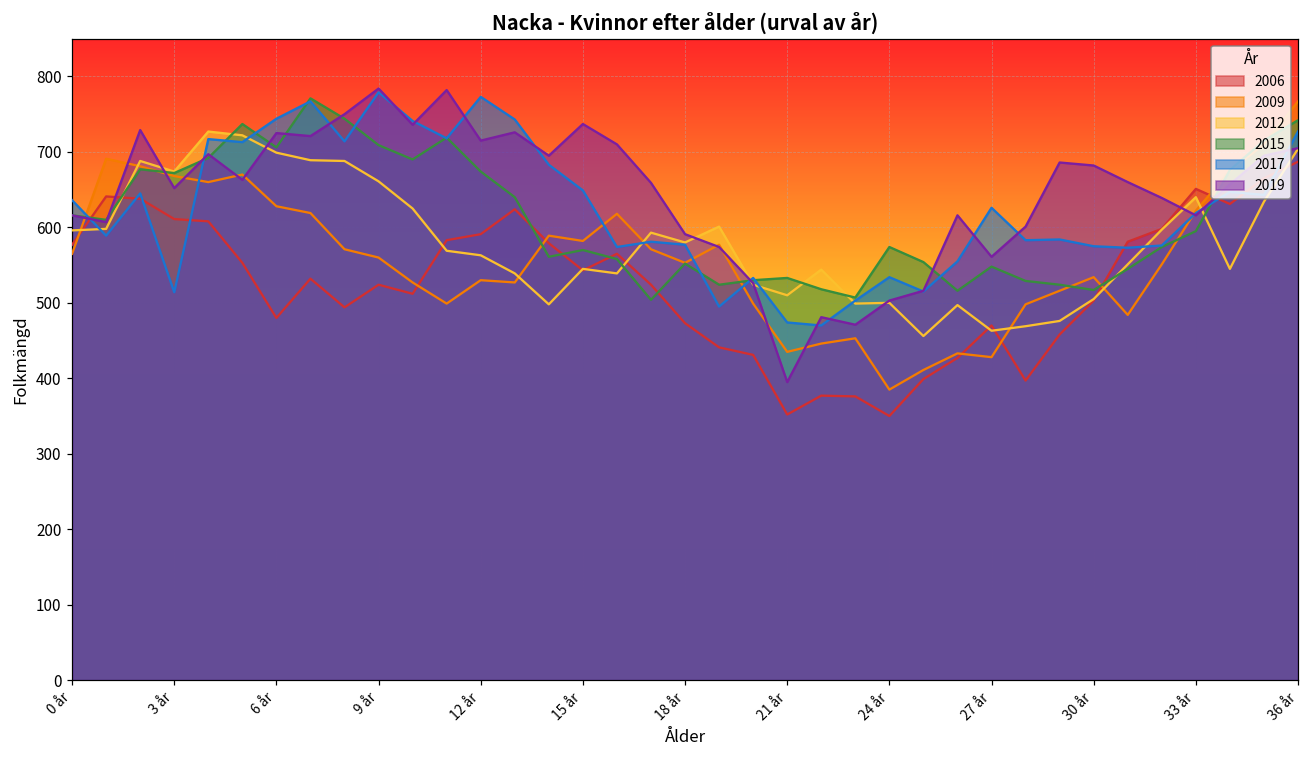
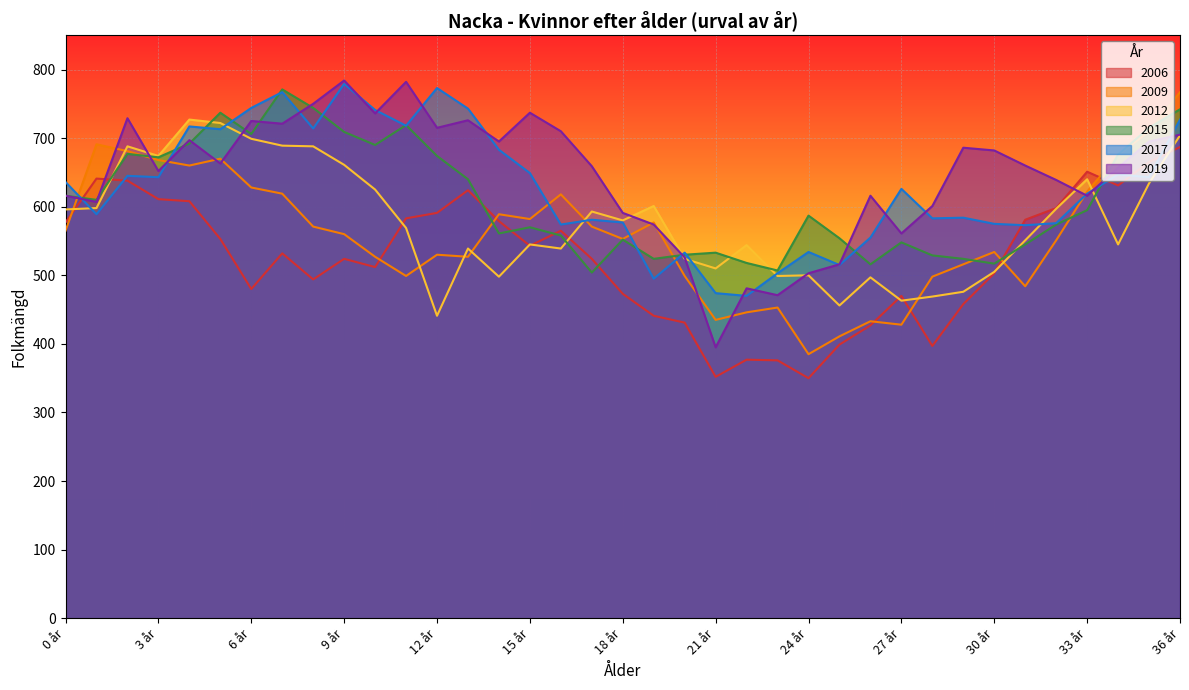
2017, 3 år: 510 -> 640
2012, 12 år: 560 -> 440
2015, 24 år: 570 -> 590
